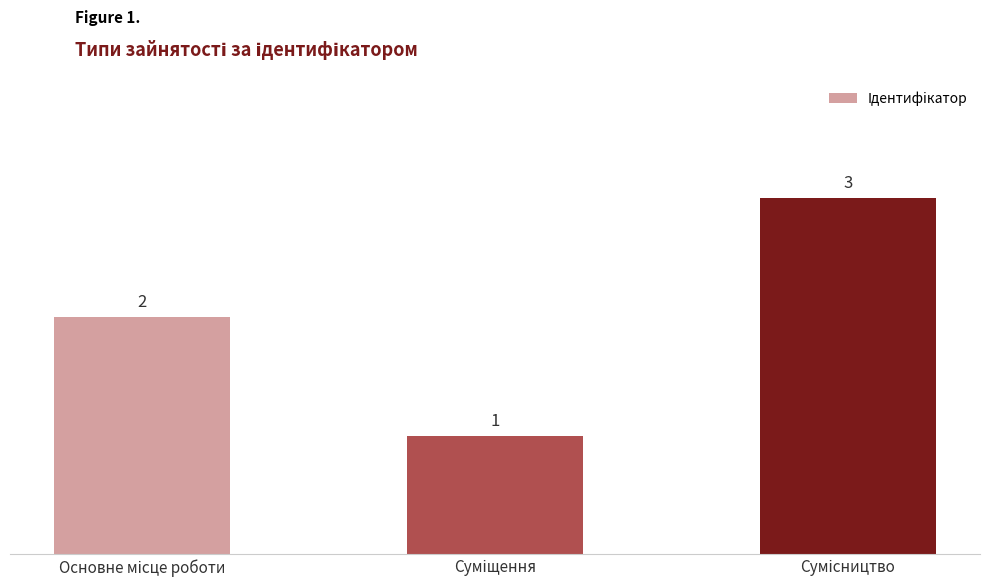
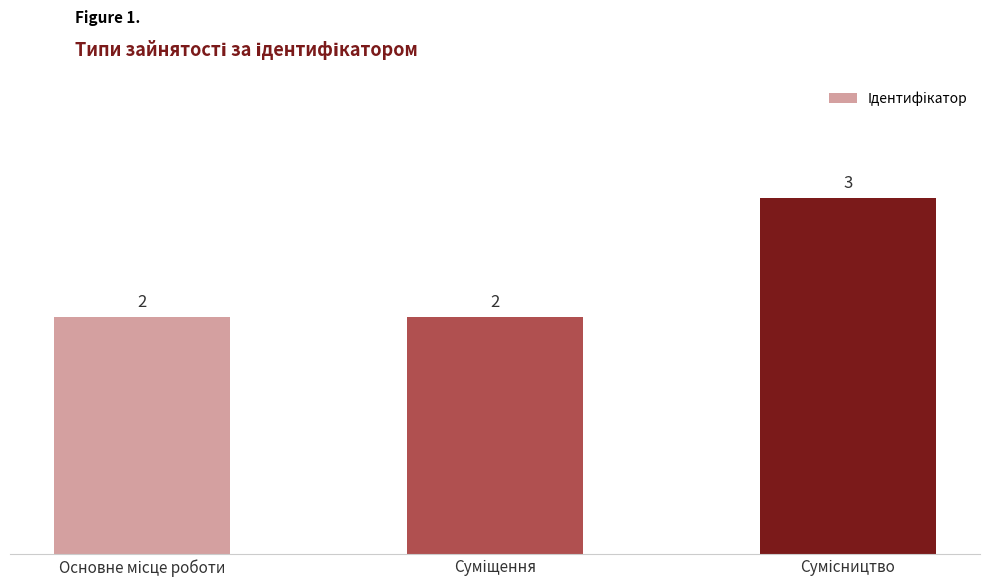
Суміщення: 1 -> 2
